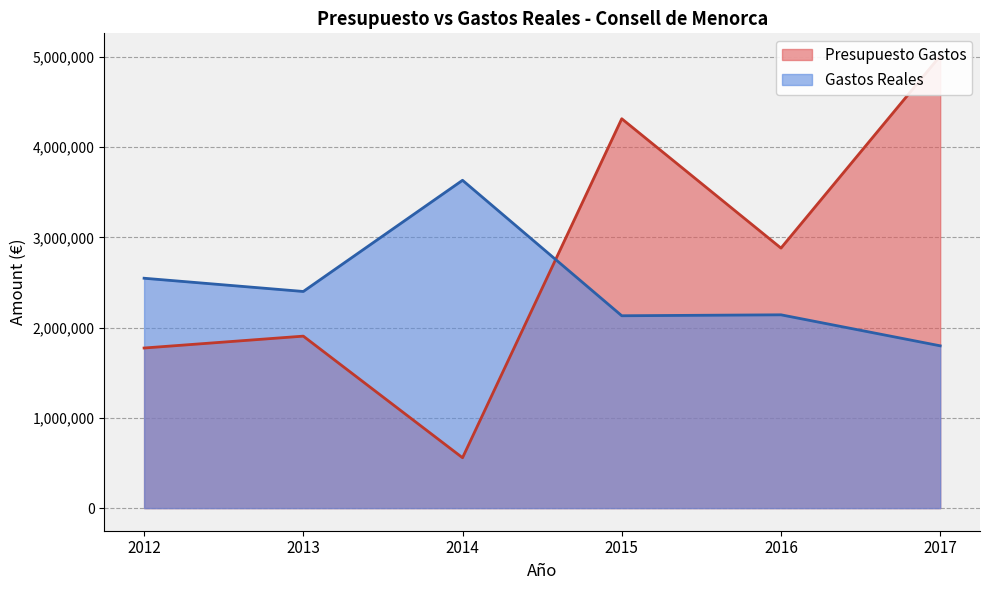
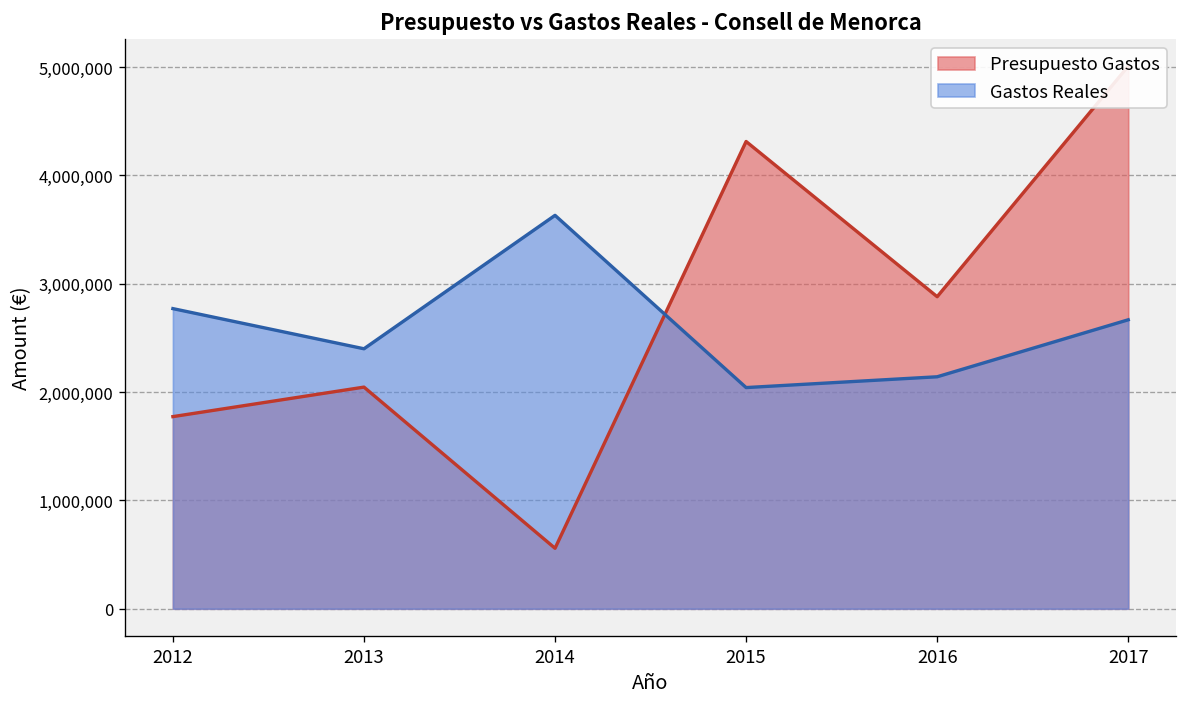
Gastos Reales, 2012: 2,500,000 -> 2,800,000
Presupuesto Gastos, 2013: 1,900,000 -> 2,000,000
Gastos Reales, 2015: 2,100,000 -> 2,000,000
Gastos Reales, 2017: 1,800,000 -> 2,700,000
